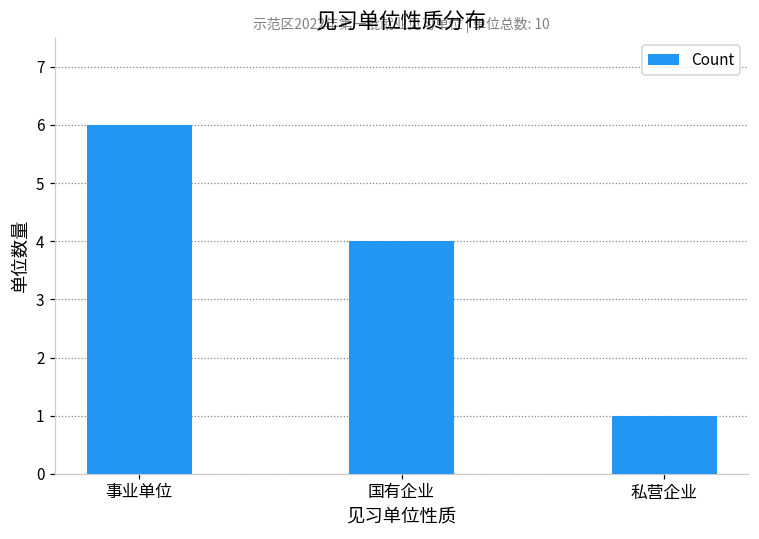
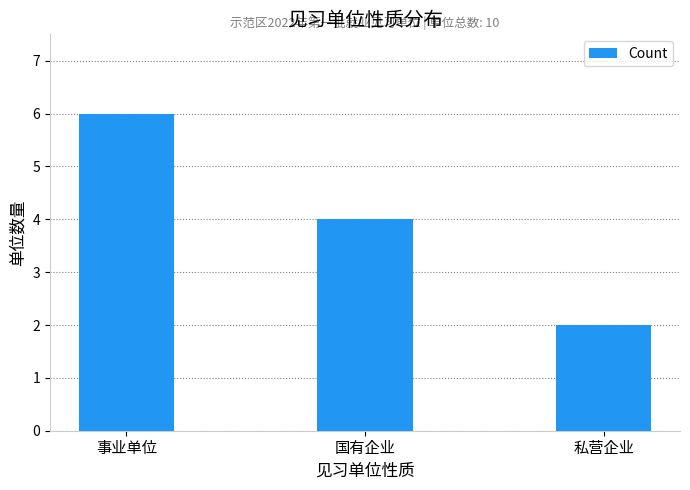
私营企业: 1 -> 2
